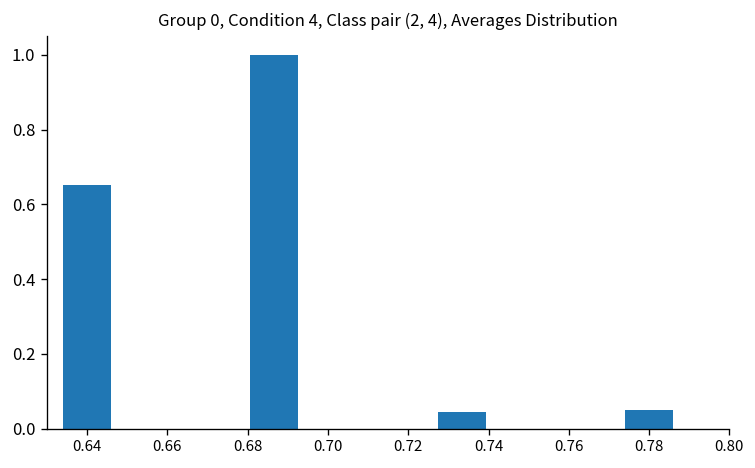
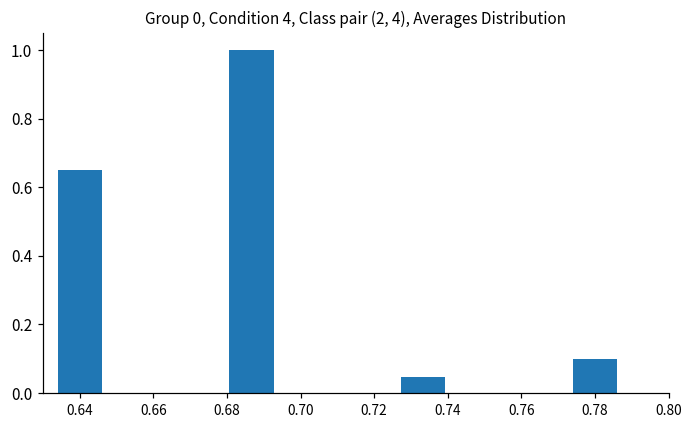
0.78: 0.05 -> 0.10
